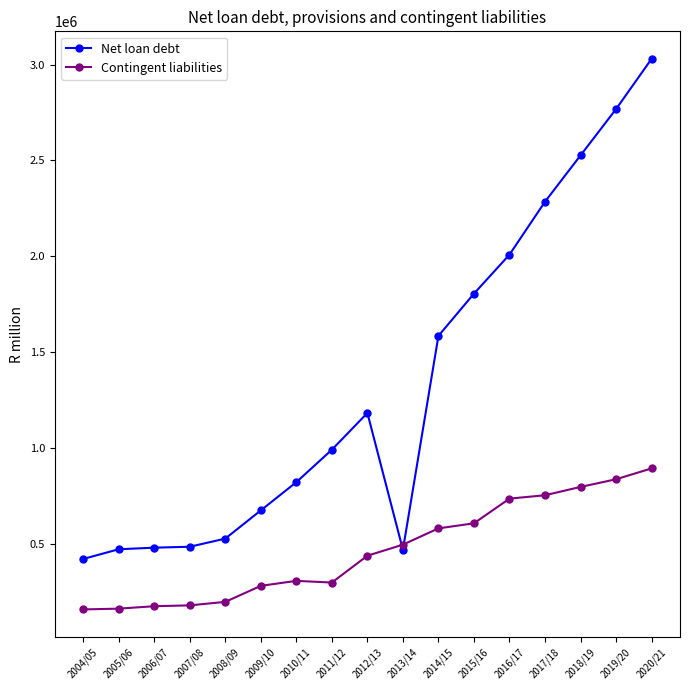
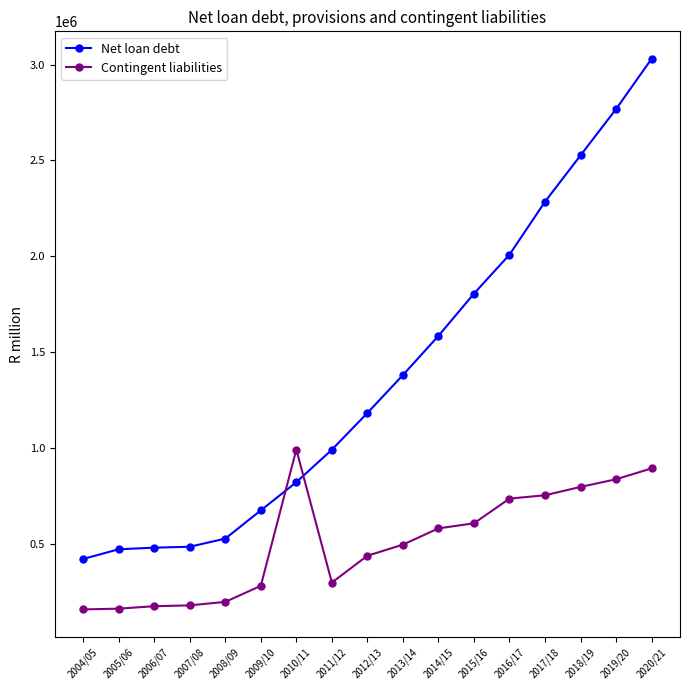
Contingent liabilities, 2010/11: 310000 -> 990000
Net loan debt, 2013/14: 470000 -> 1380000
